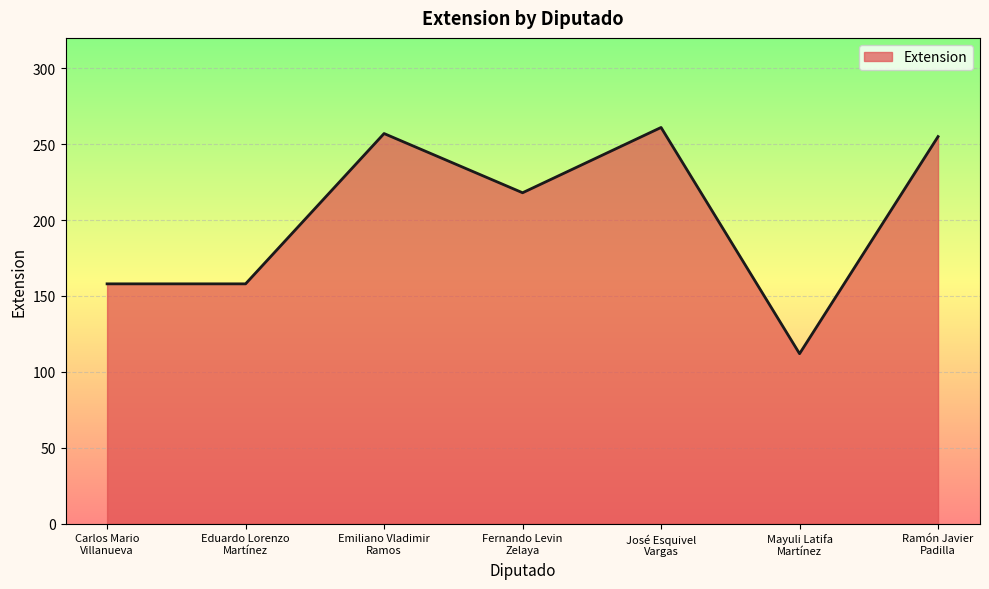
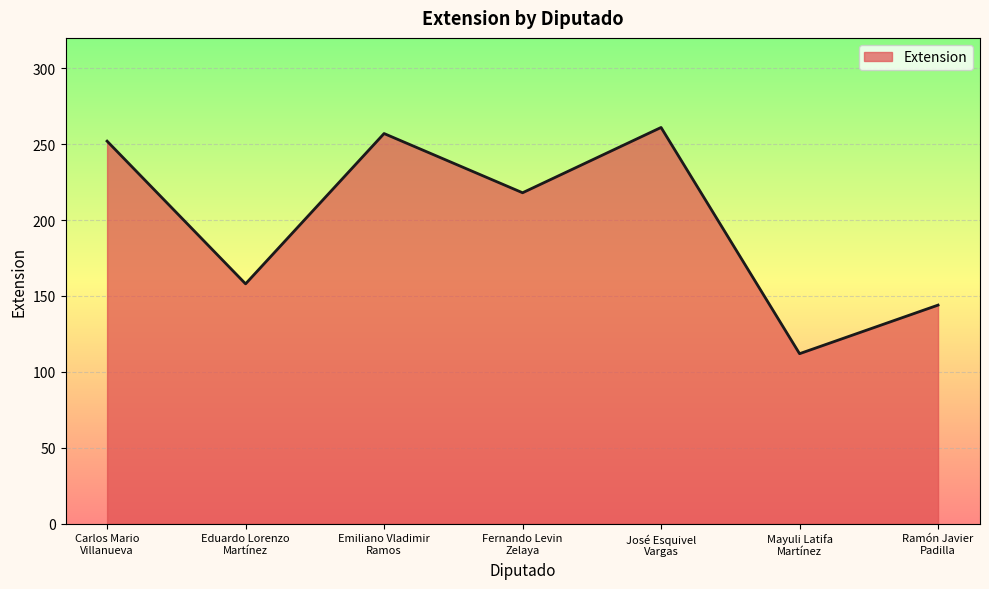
Carlos Mario Villanueva: 158 -> 252
Ramón Javier Padilla: 255 -> 144
